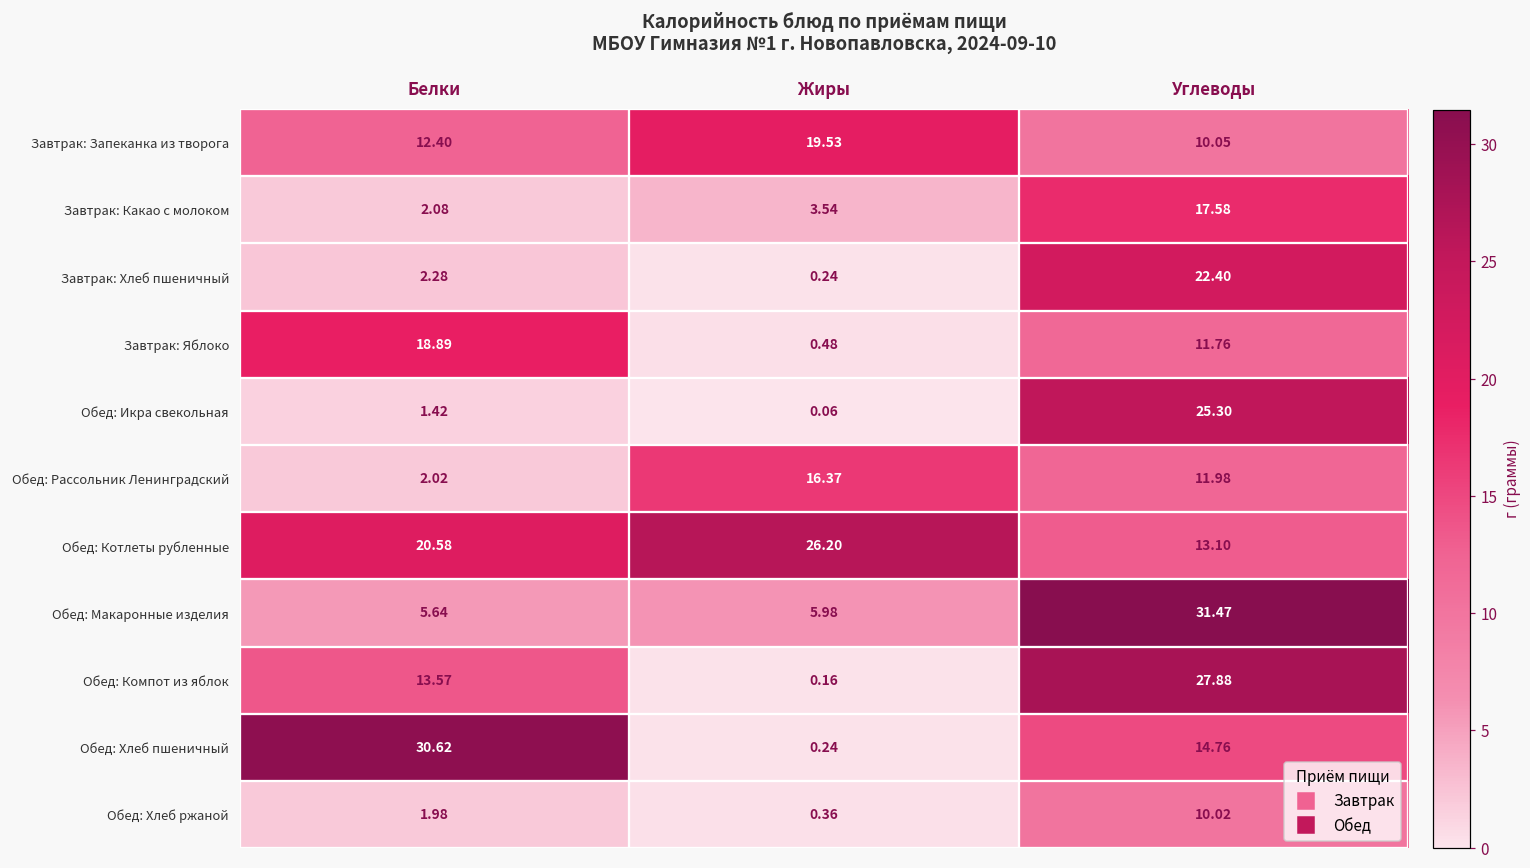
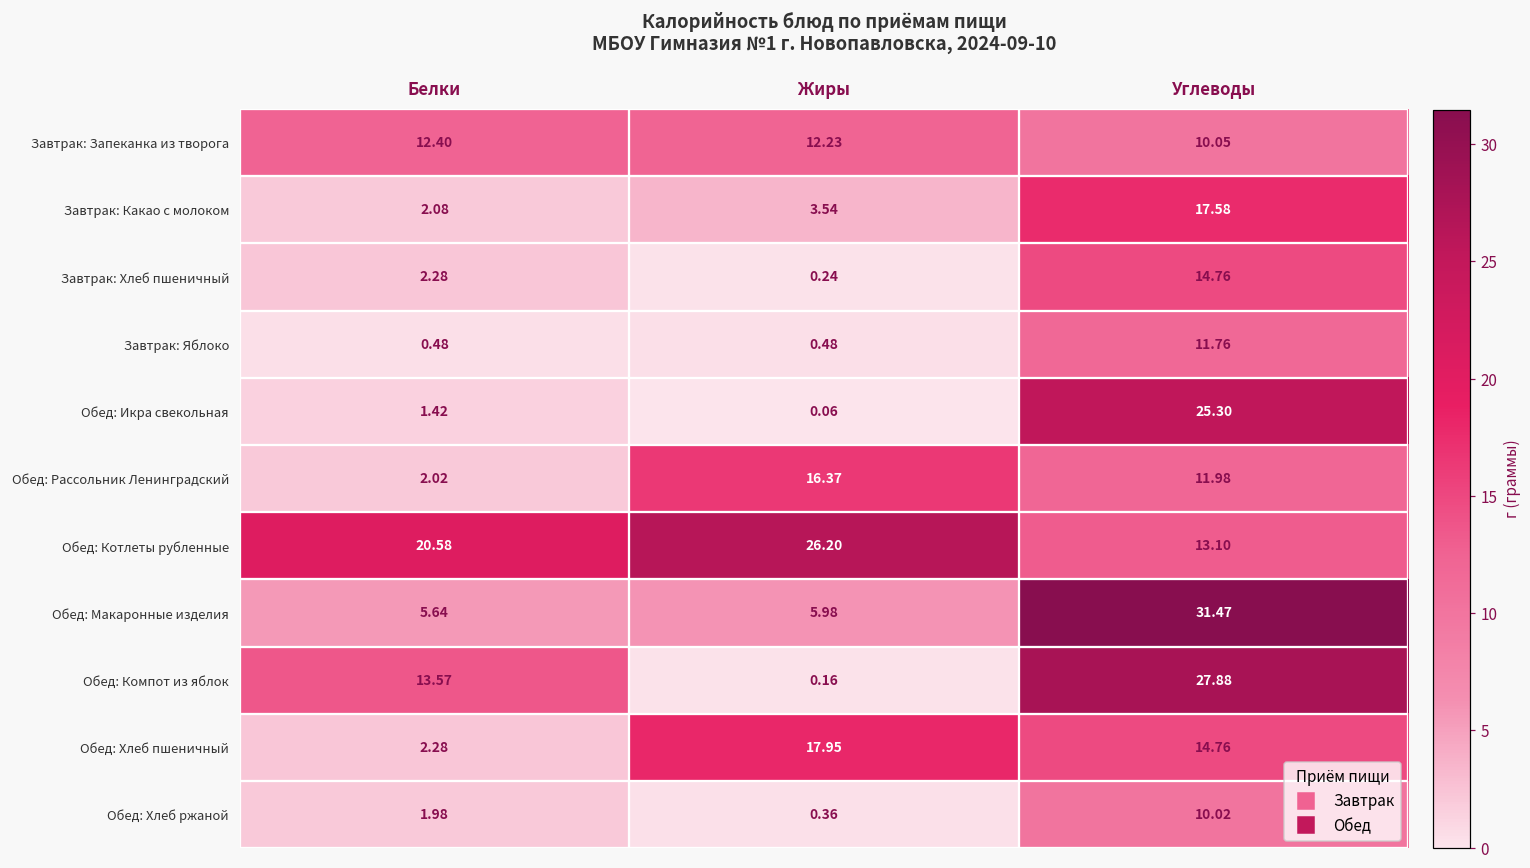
Завтрак: Запеканка из творога, Жиры: 19.53 -> 12.23
Завтрак: Хлеб пшеничный, Углеводы: 22.40 -> 14.76
Завтрак: Яблоко, Белки: 18.89 -> 0.48
Обед: Хлеб пшеничный, Белки: 30.62 -> 2.28
Обед: Хлеб пшеничный, Жиры: 0.24 -> 17.95
